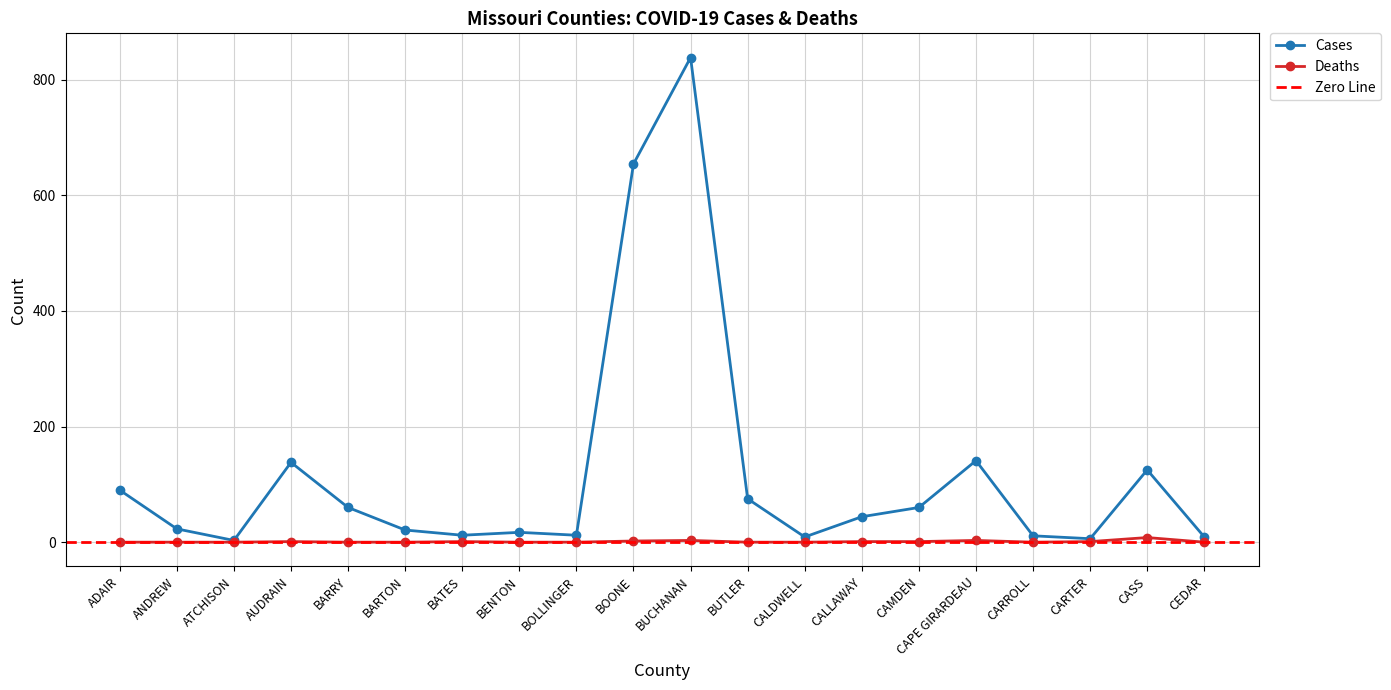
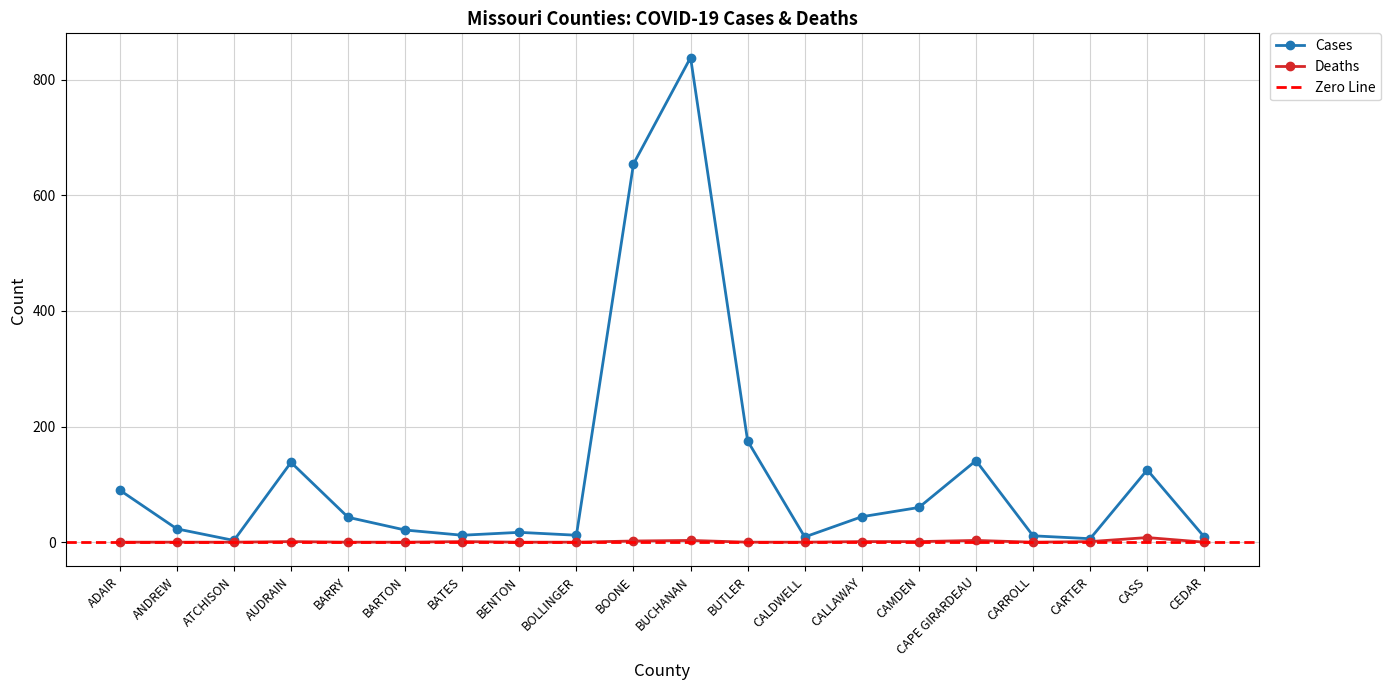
Cases, BARRY: 60 -> 40
Cases, BUTLER: 80 -> 180
